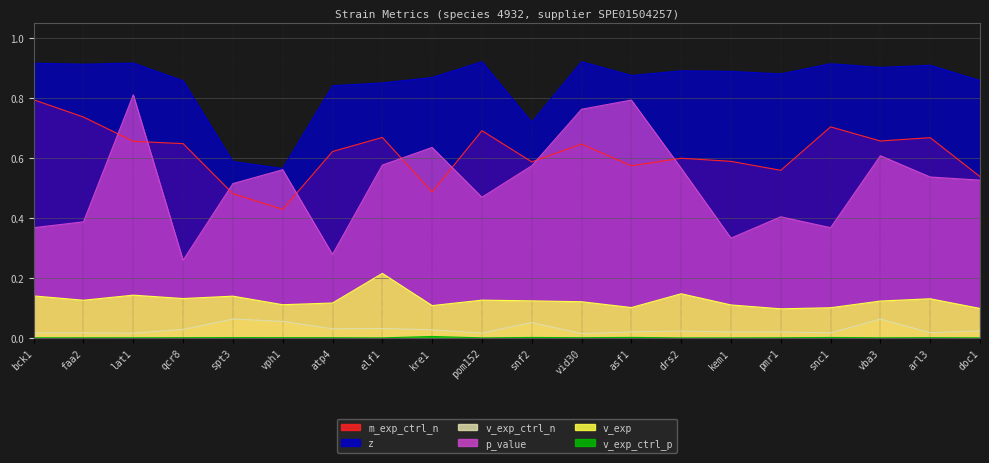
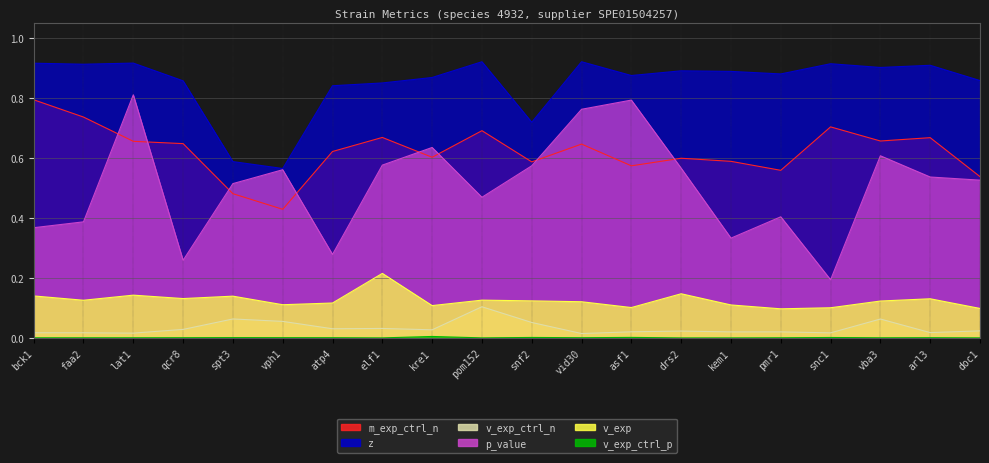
m_exp_ctrl_n, kre1: 0.49 -> 0.60
v_exp_ctrl_n, pom152: 0.02 -> 0.10
p_value, snc1: 0.37 -> 0.19
